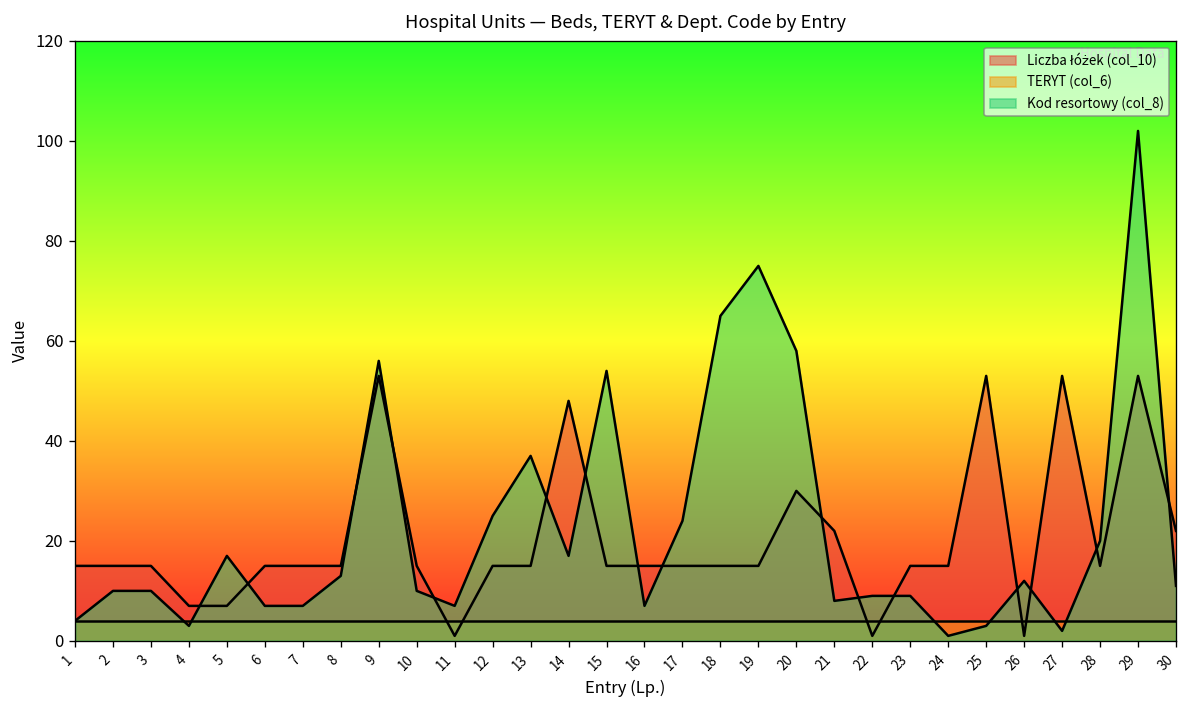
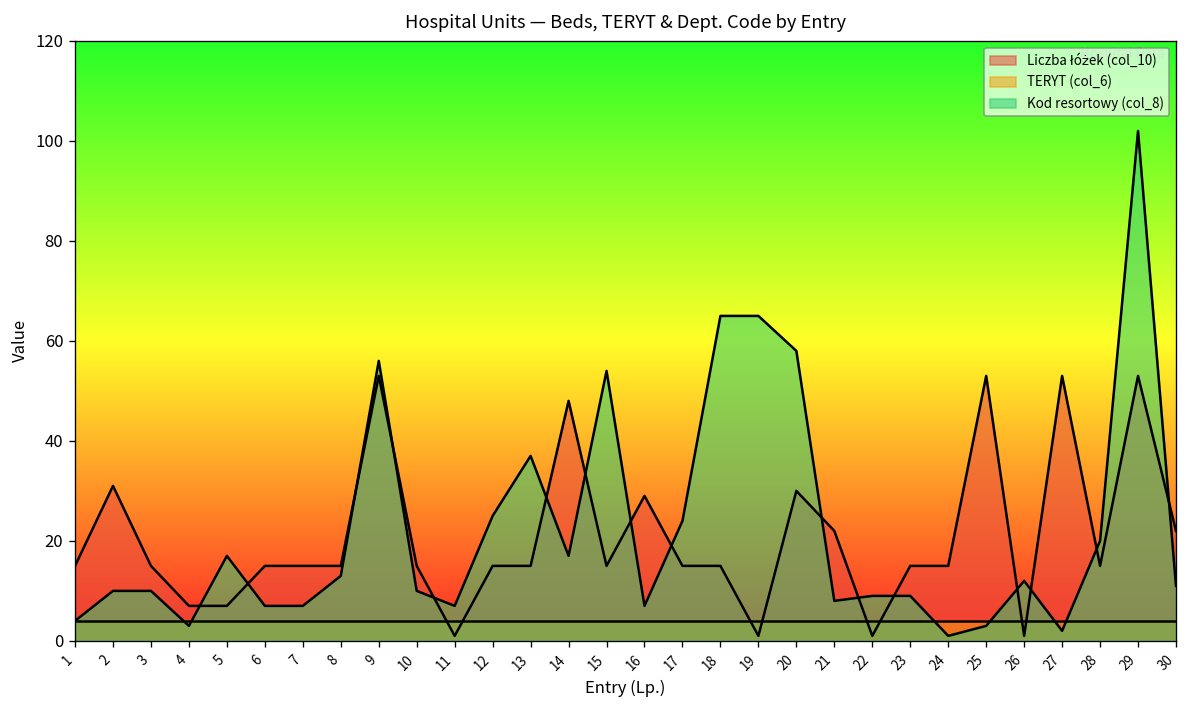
Liczba łóżek (col_10), 2: 15 -> 31
Liczba łóżek (col_10), 16: 15 -> 29
Liczba łóżek (col_10), 19: 15 -> 1
Kod resortowy (col_8), 19: 75 -> 65
